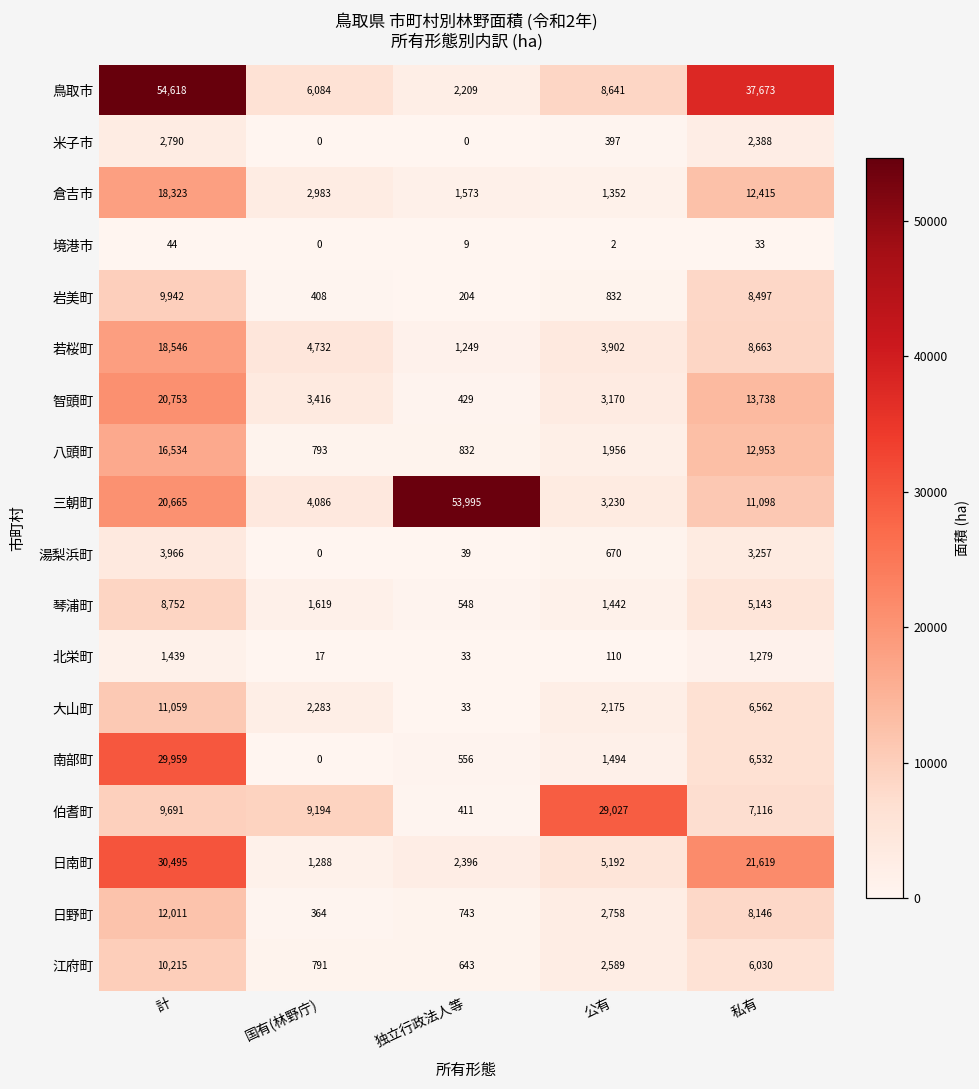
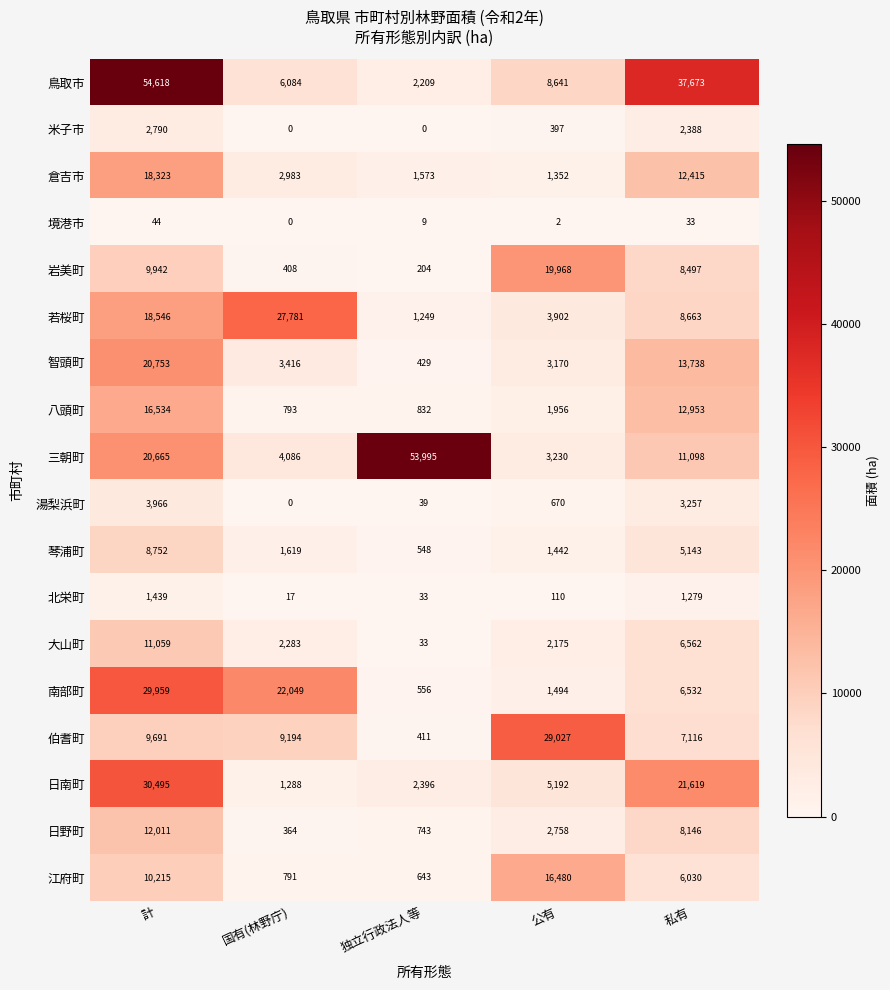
岩美町, 公有: 832 -> 19,968
若桜町, 国有(林野庁): 4,732 -> 27,781
南部町, 国有(林野庁): 0 -> 22,049
江府町, 公有: 2,589 -> 16,480
